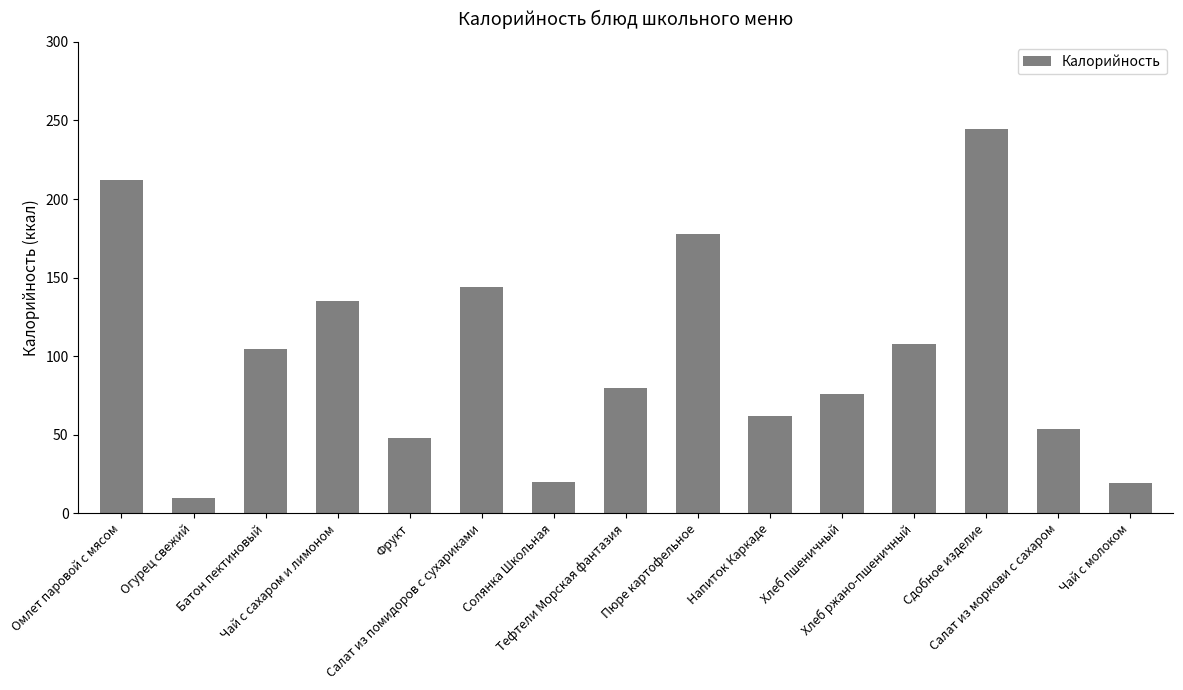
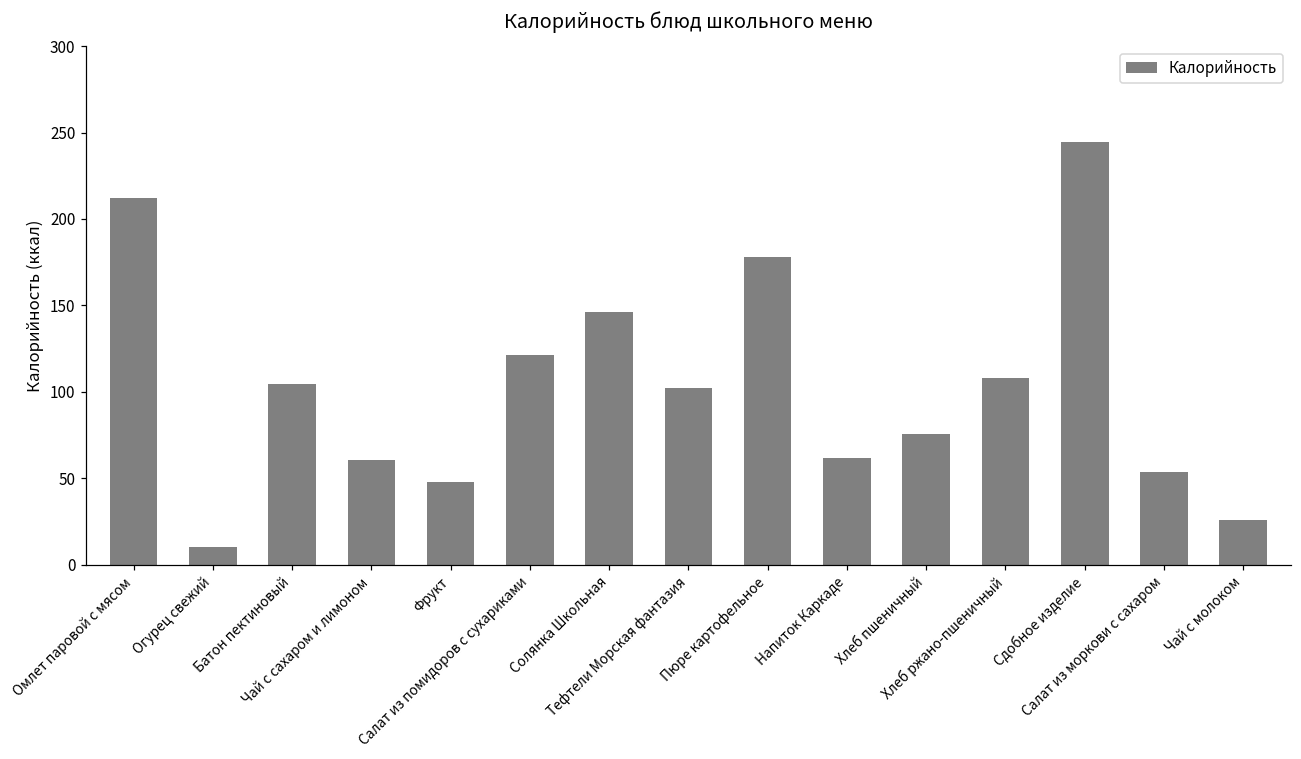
Чай с сахаром и лимоном: 135 -> 61
Салат из помидоров с сухариками: 144 -> 121
Солянка Школьная: 20 -> 146
Тефтели Морская фантазия: 80 -> 102
Чай с молоком: 19 -> 26
